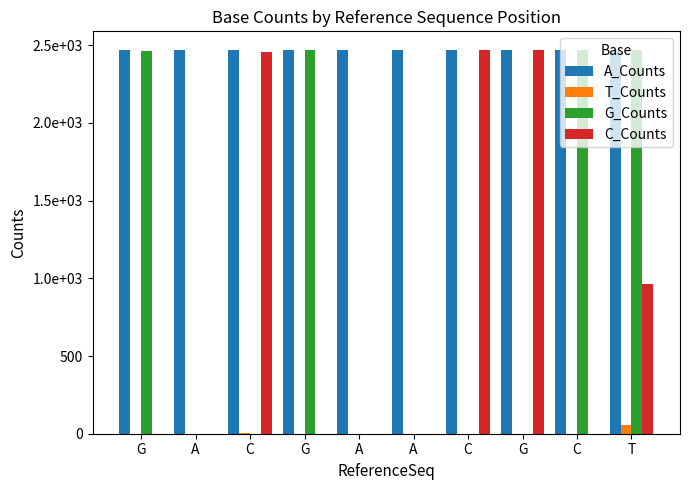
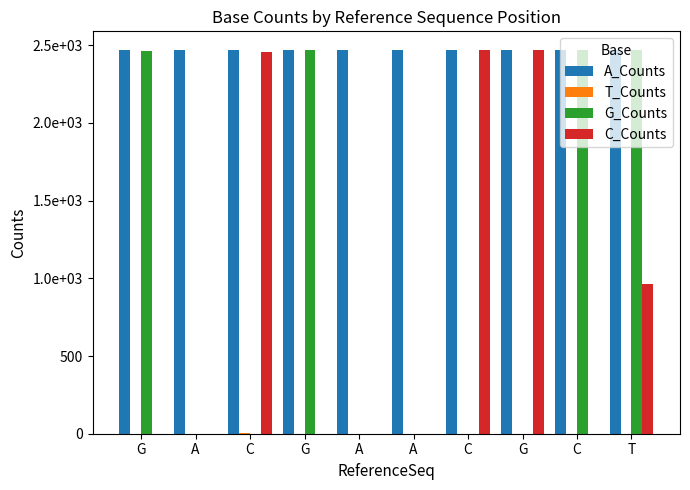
T_Counts, T: 60 -> 0
